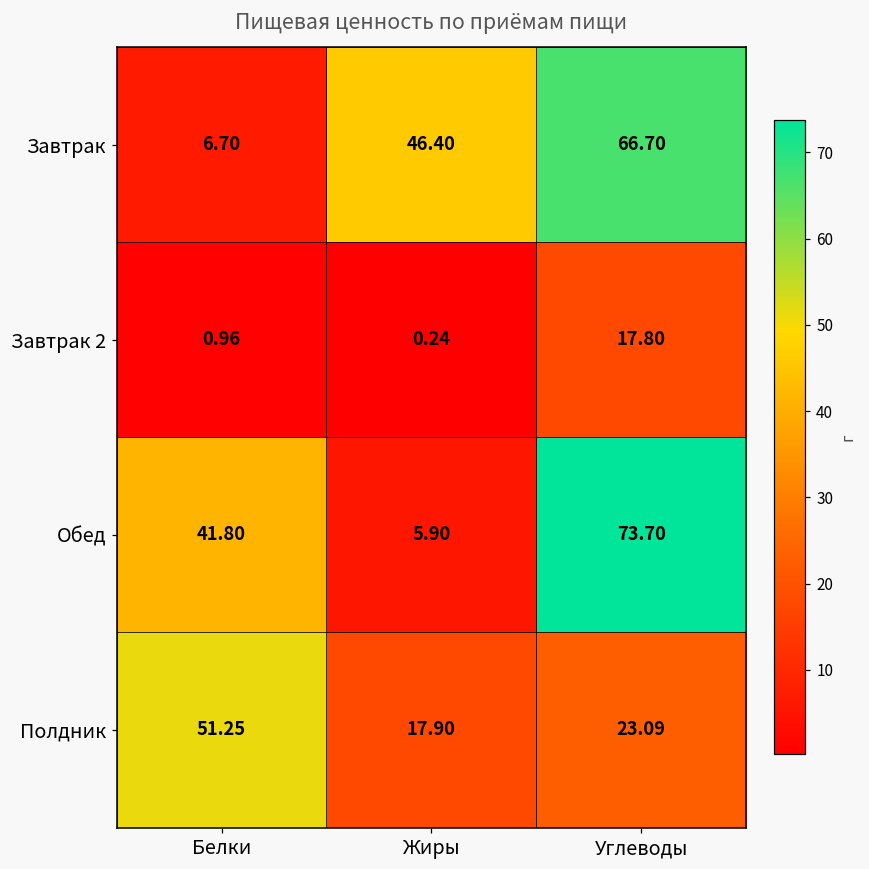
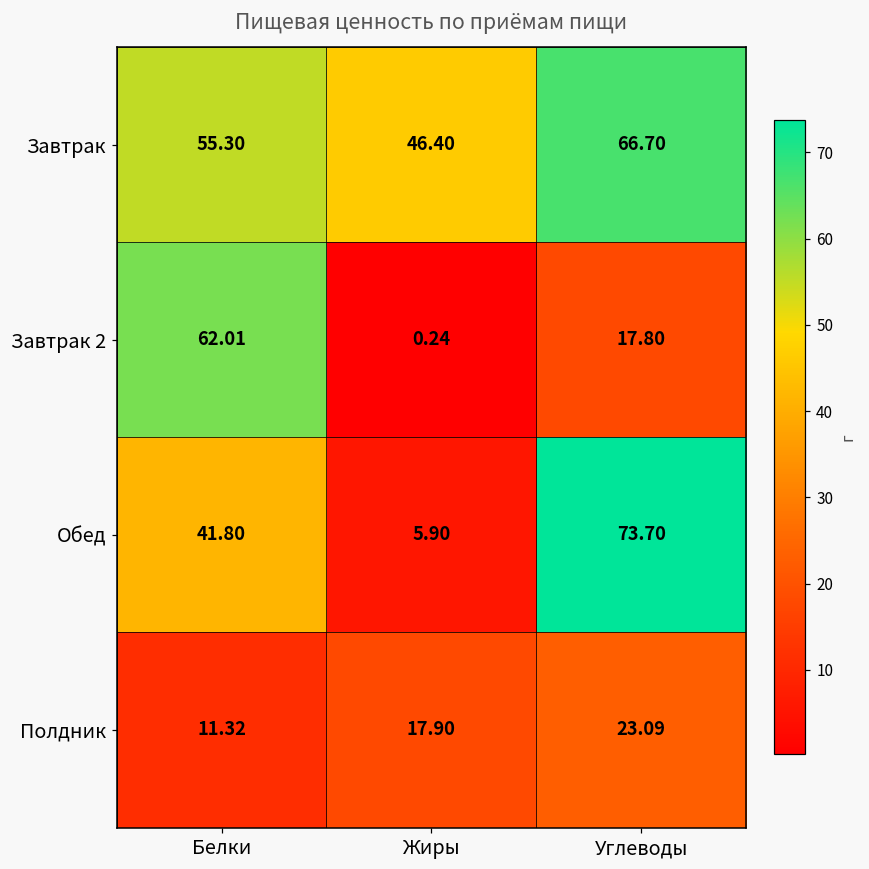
Завтрак, Белки: 6.70 -> 55.30
Завтрак 2, Белки: 0.96 -> 62.01
Полдник, Белки: 51.25 -> 11.32
